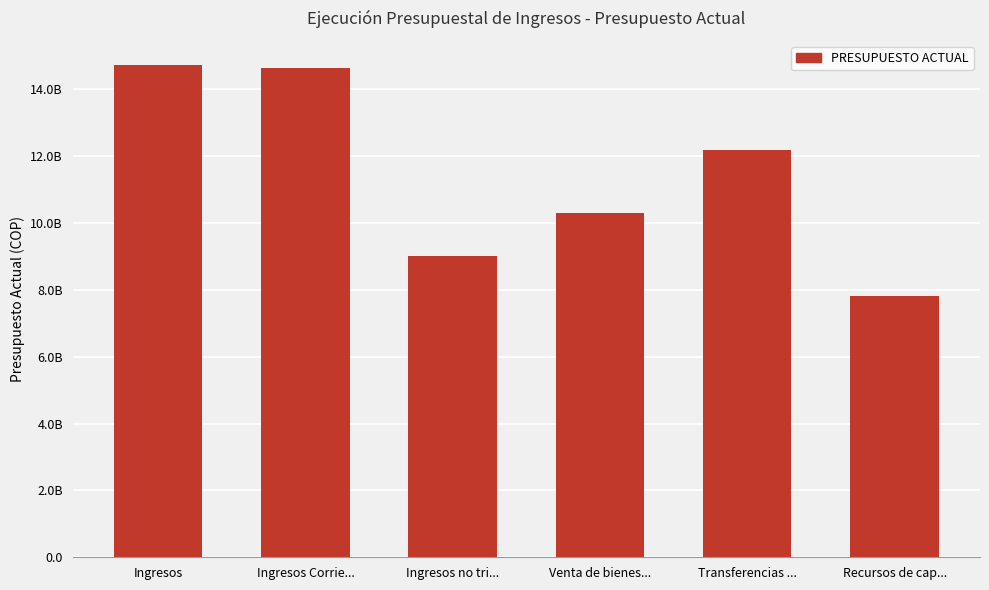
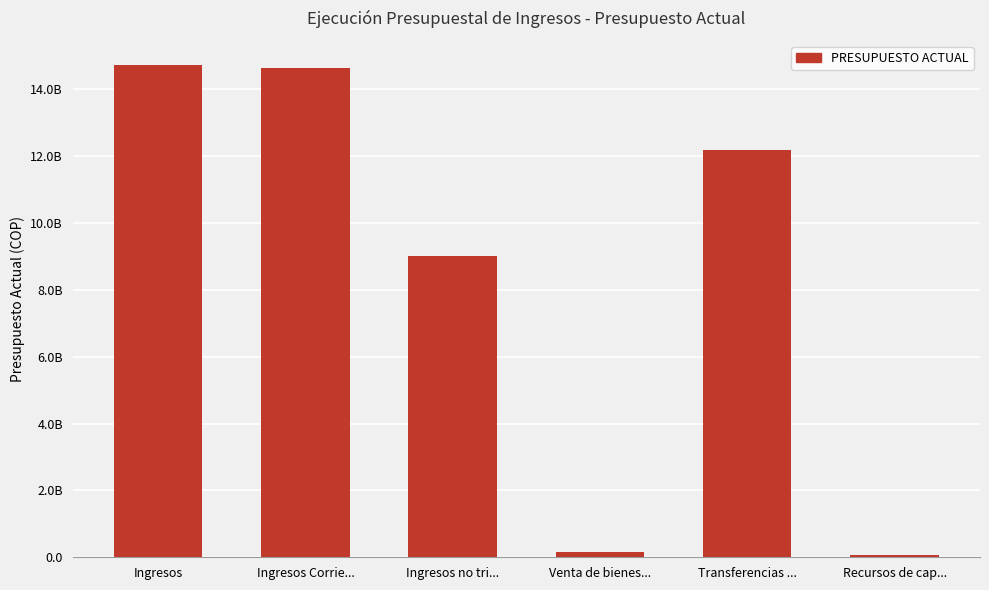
Venta de bienes...: 10300000000 -> 200000000
Recursos de cap...: 7800000000 -> 100000000
